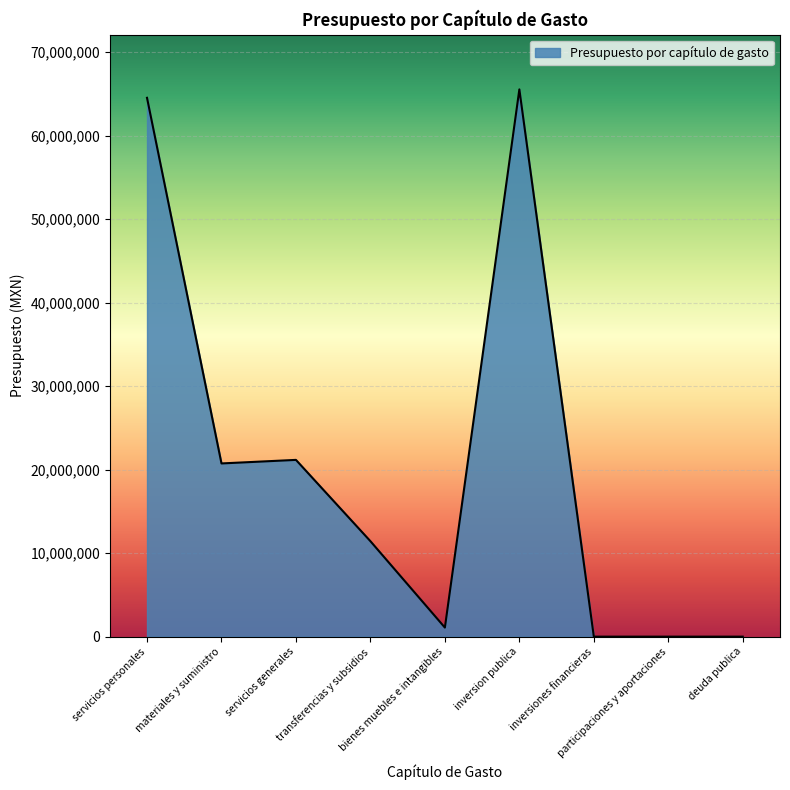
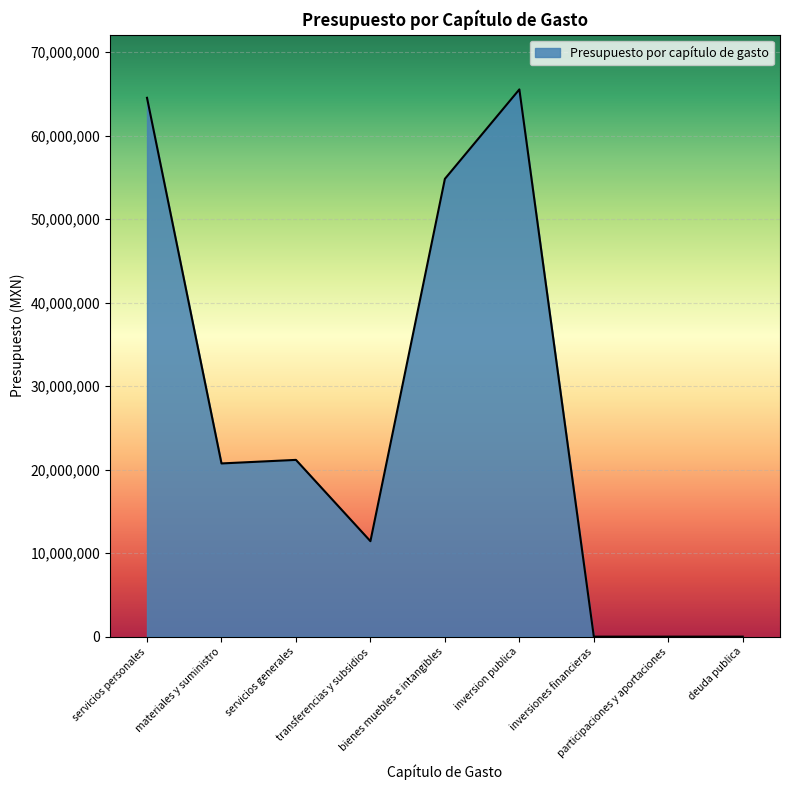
bienes muebles e intangibles: 1,000,000 -> 55,000,000
